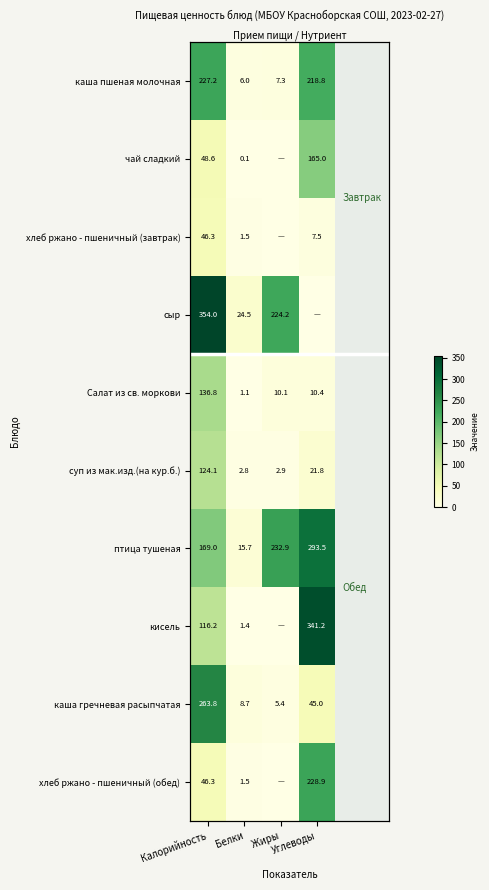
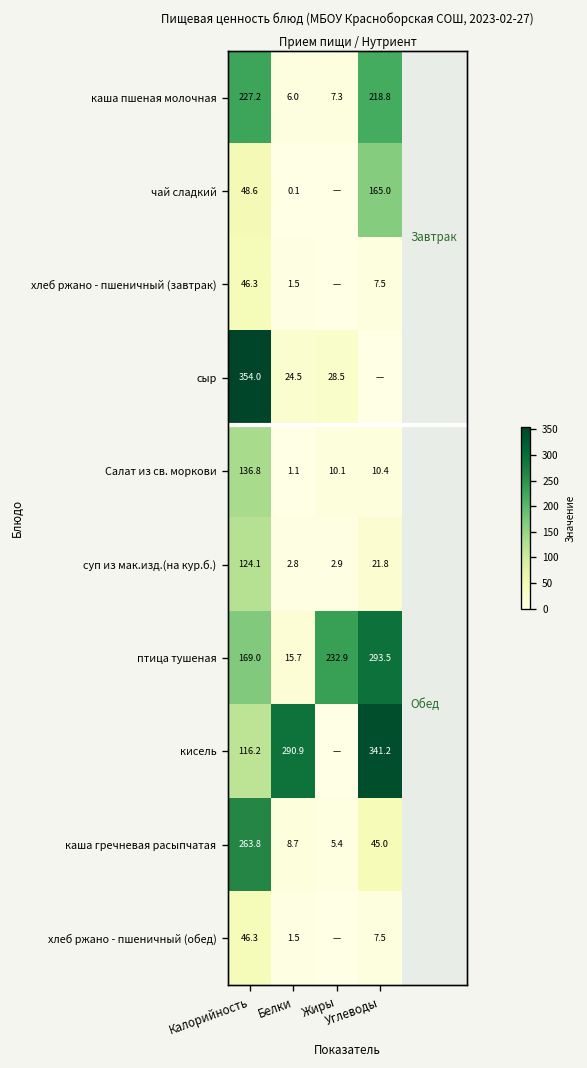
сыр, Жиры: 224.2 -> 28.5
кисель, Белки: 1.4 -> 290.9
хлеб ржано - пшеничный (обед), Углеводы: 228.9 -> 7.5
